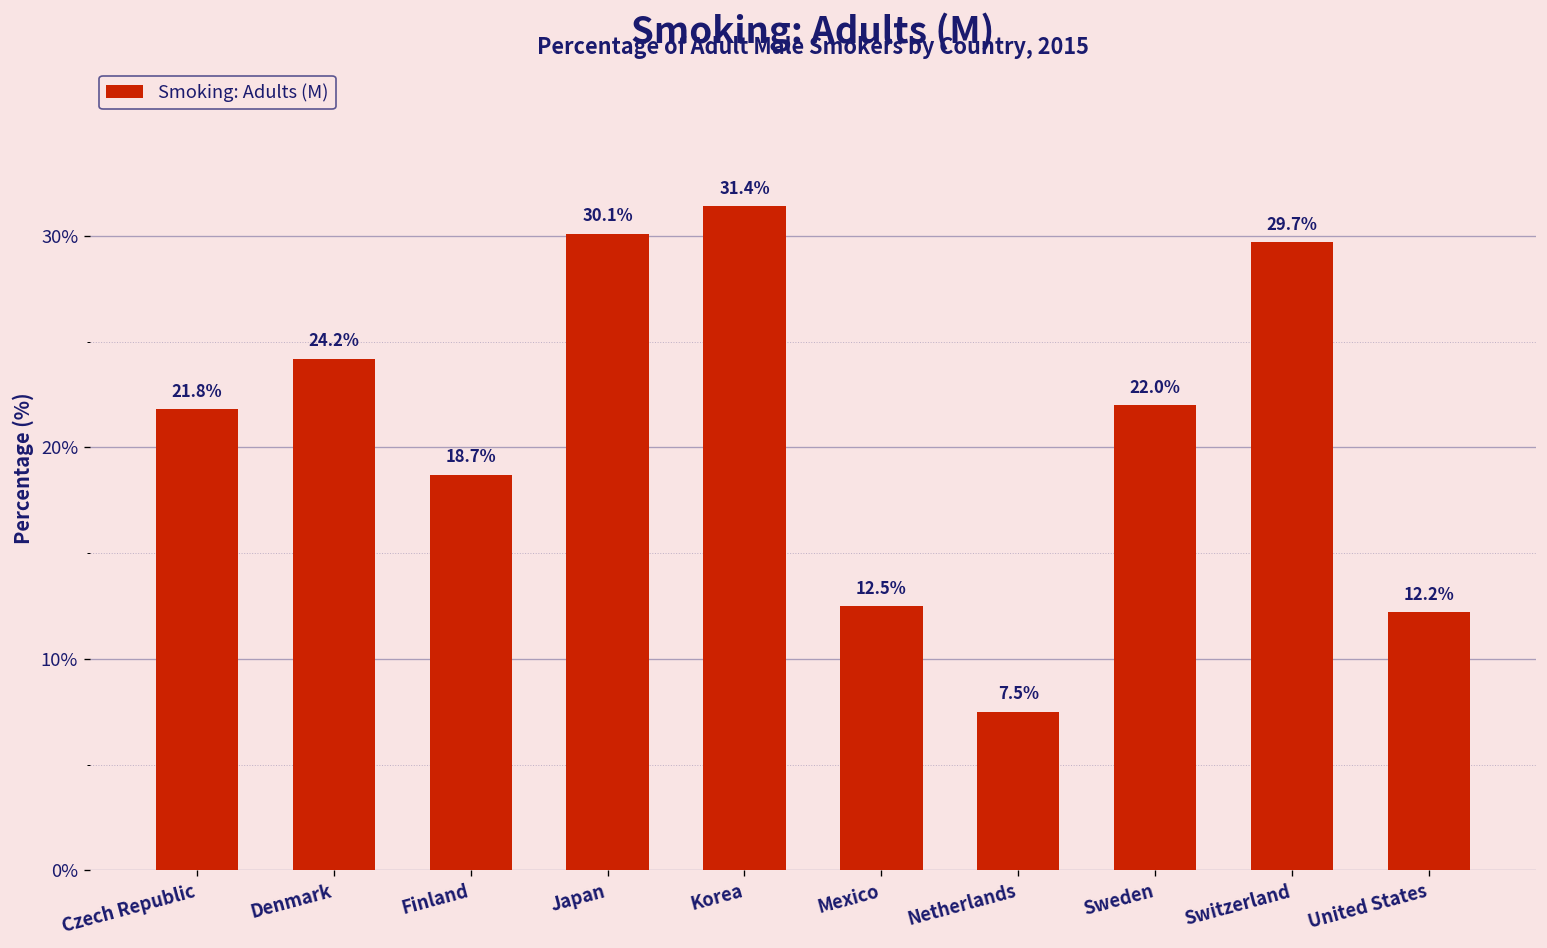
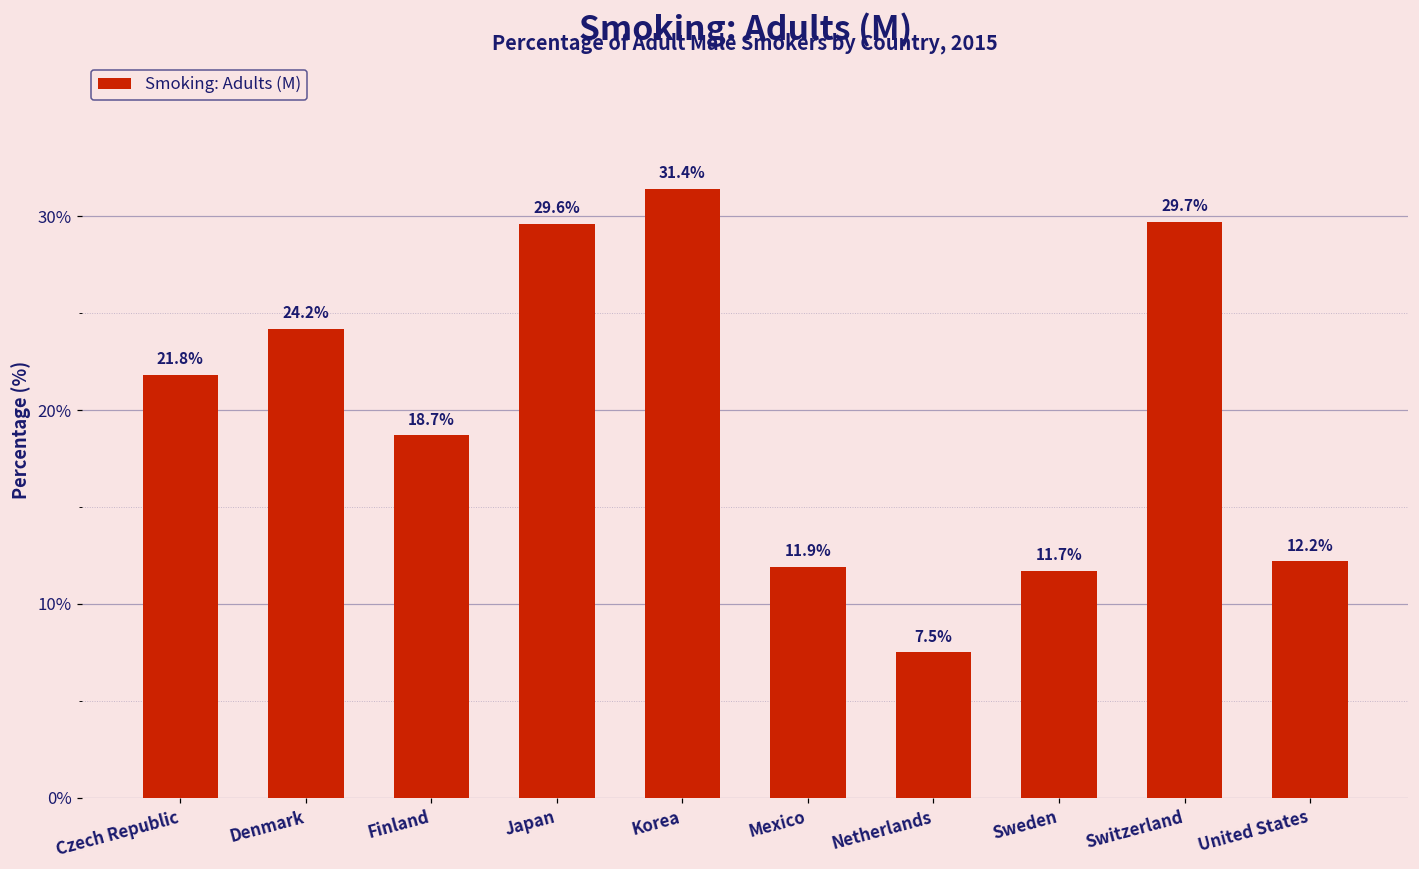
Japan: 30.1% -> 29.6%
Mexico: 12.5% -> 11.9%
Sweden: 22.0% -> 11.7%
